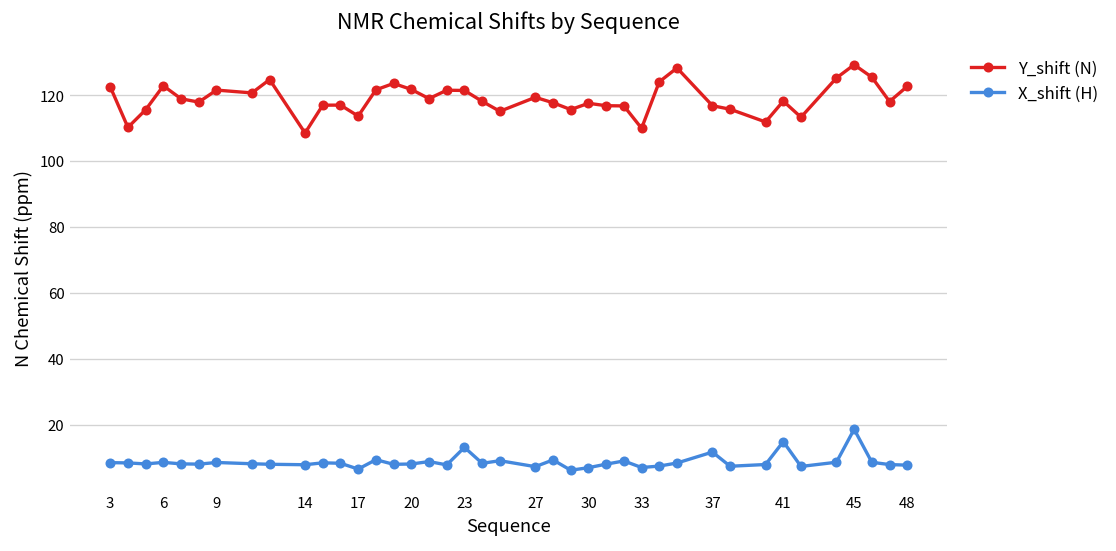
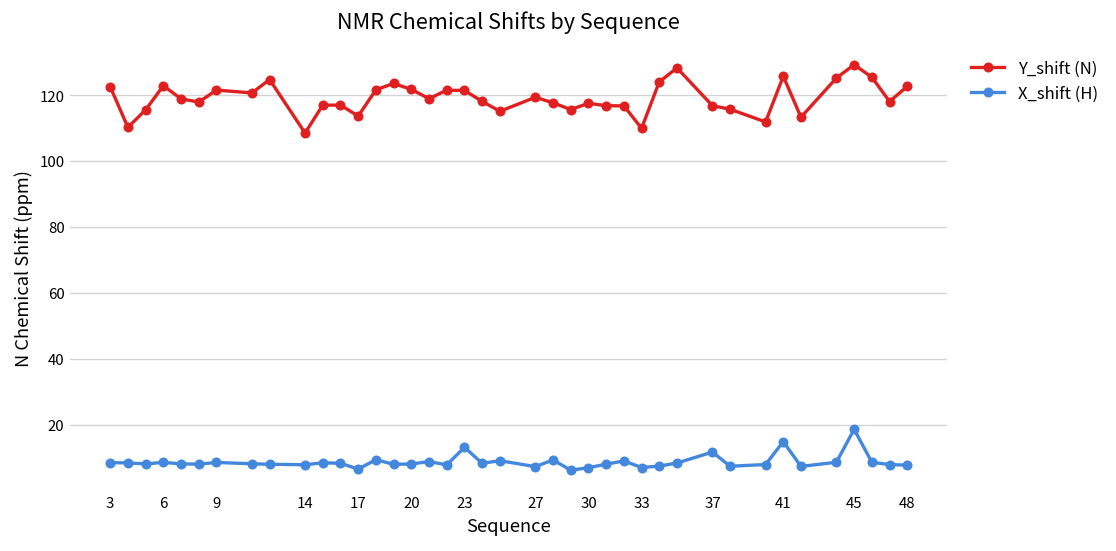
Y_shift (N), 41: 118 -> 126
